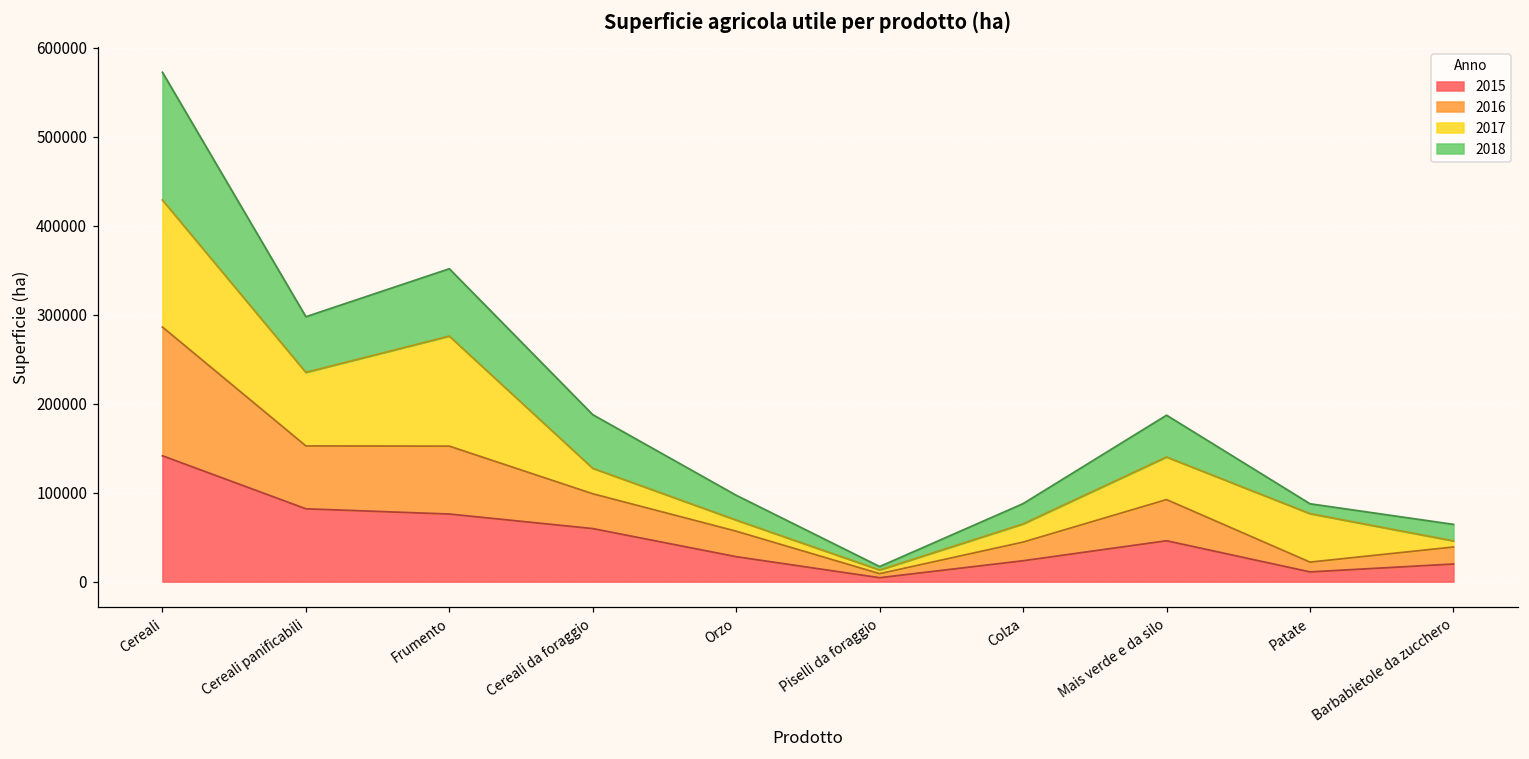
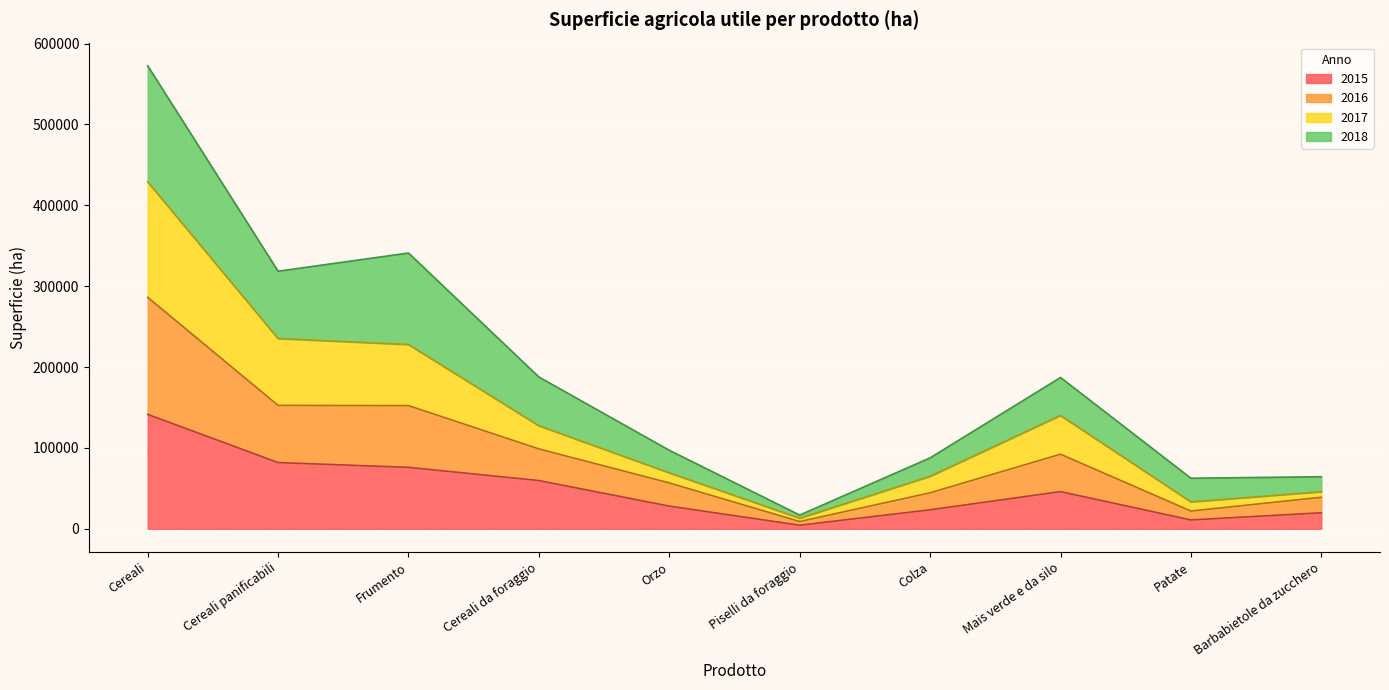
2018, Cereali panificabili: 60000 -> 80000
2017, Frumento: 120000 -> 80000
2018, Frumento: 80000 -> 110000
2017, Patate: 50000 -> 10000
2018, Patate: 10000 -> 30000
